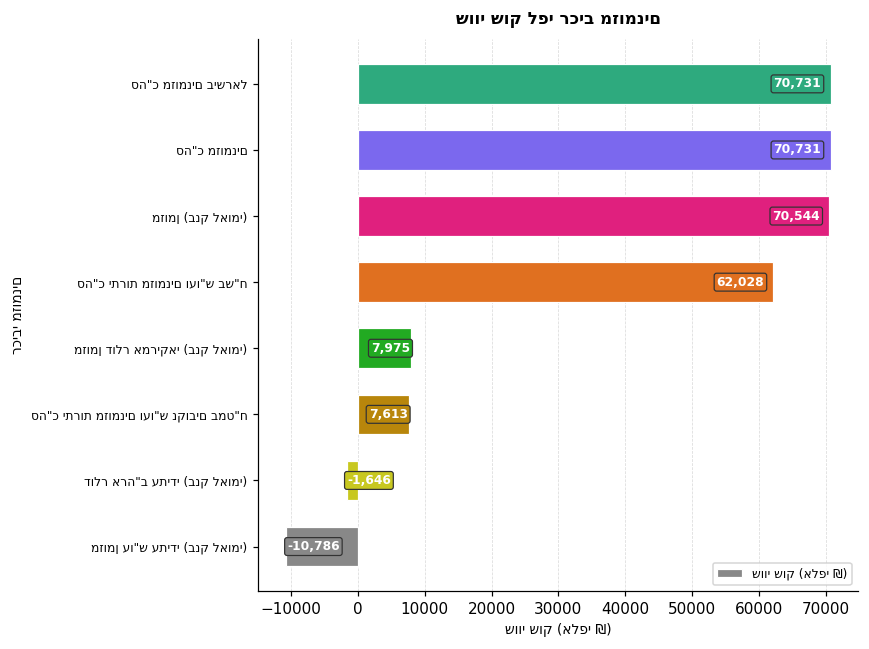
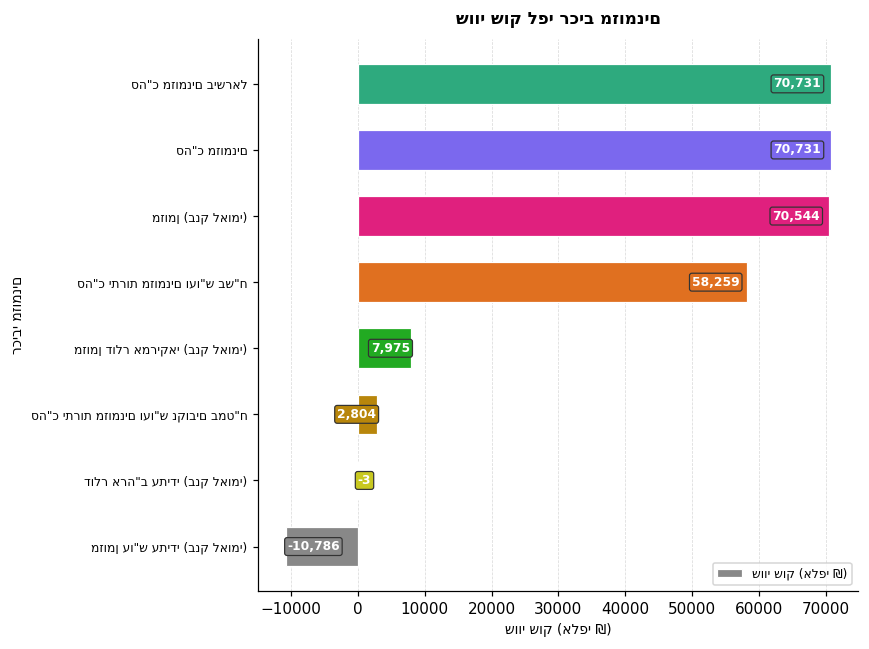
סה"כ יתרות מזומנים ועו"ש בש"ח: 62,028 -> 58,259
סה"כ יתרות מזומנים ועו"ש נקובים במט"ח: 7,613 -> 2,804
דולר ארה"ב עתידי (בנק לאומי): -1,646 -> -3
